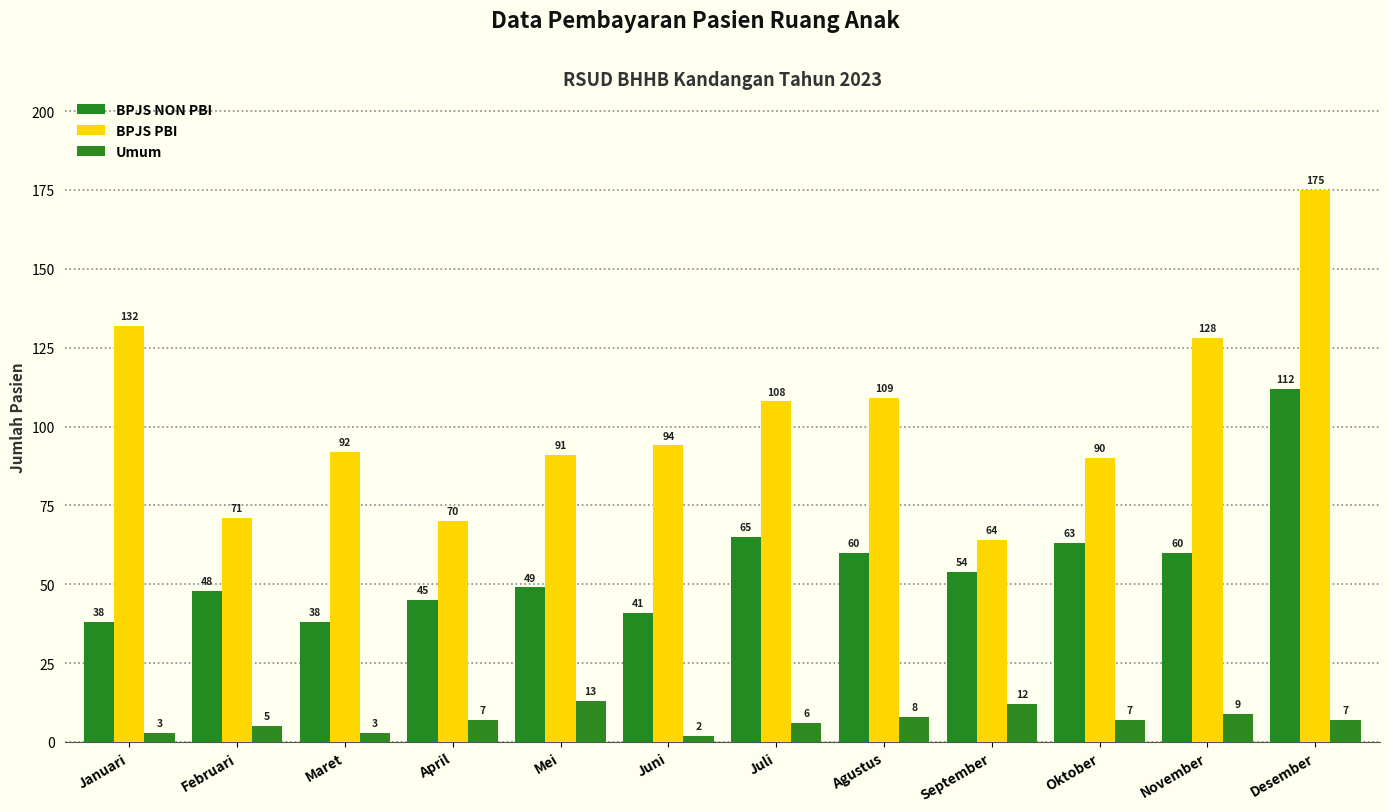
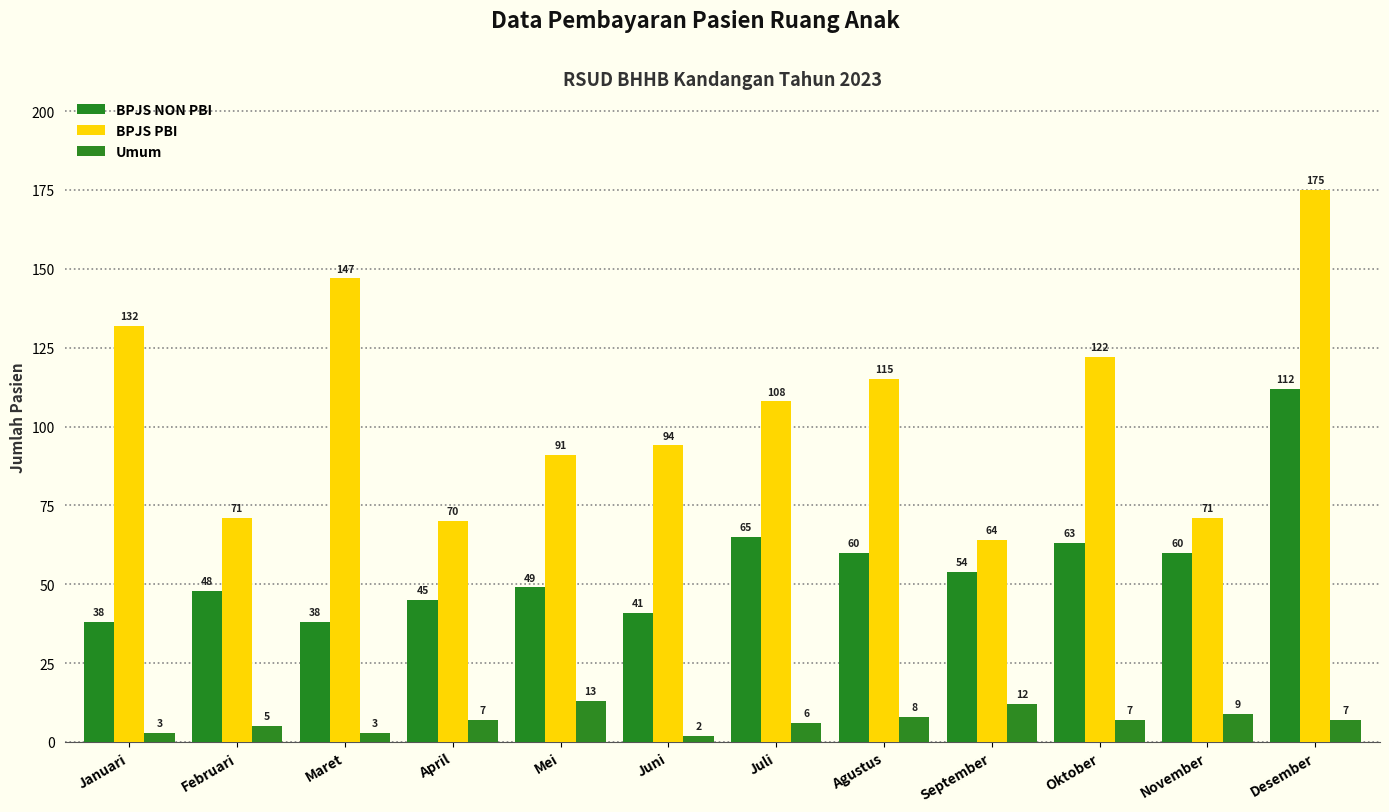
BPJS PBI, Maret: 92 -> 147
BPJS PBI, Agustus: 109 -> 115
BPJS PBI, Oktober: 90 -> 122
BPJS PBI, November: 128 -> 71
